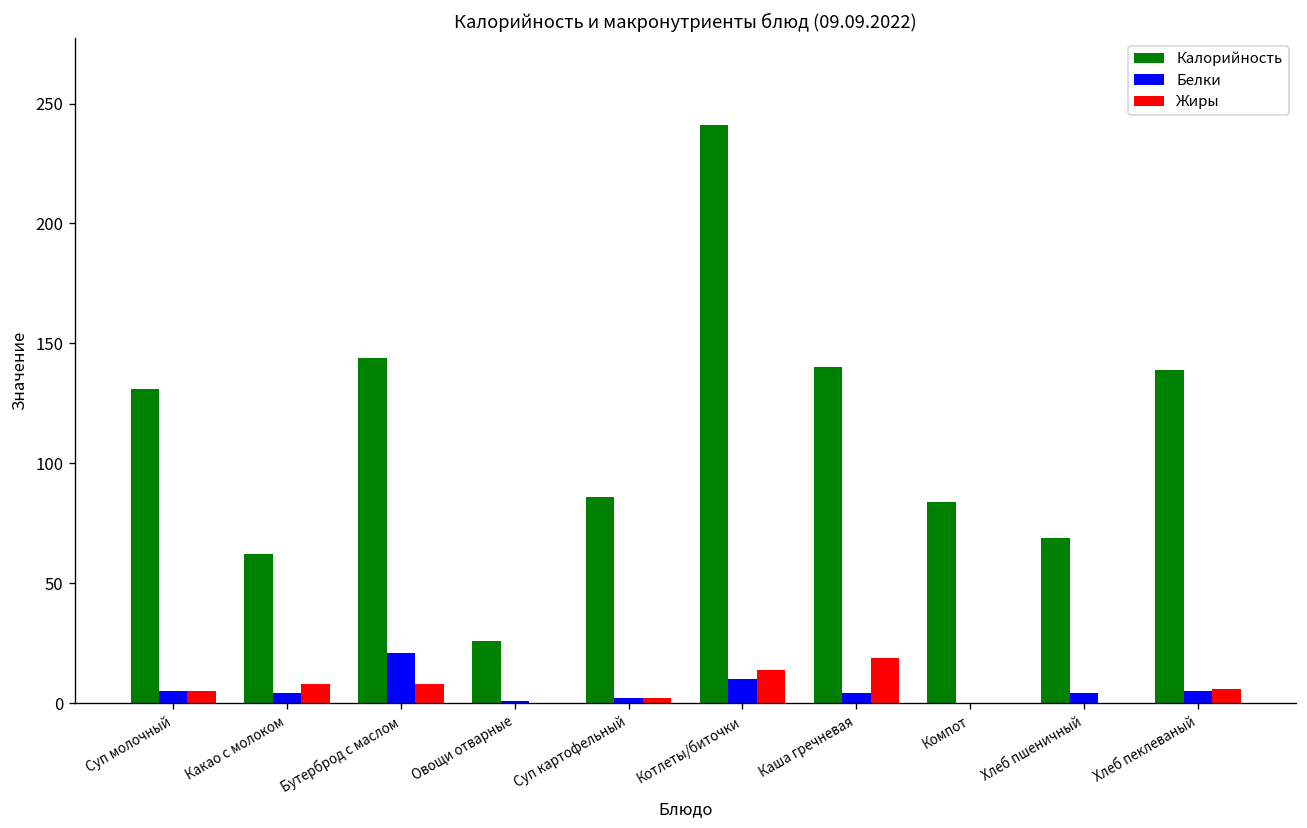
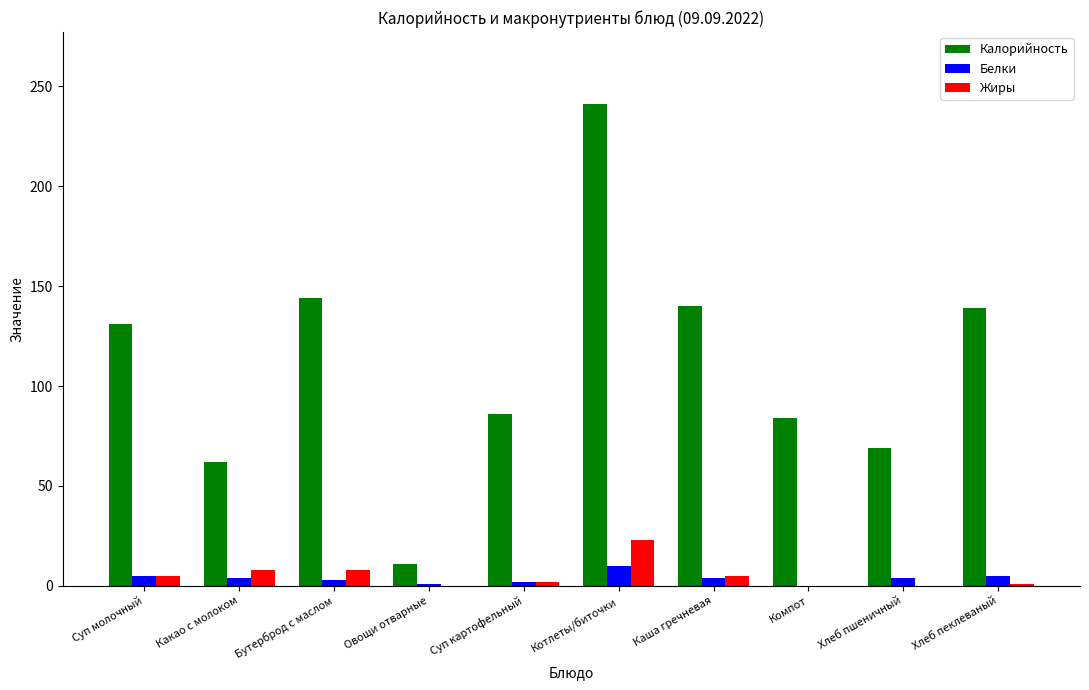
Белки, Бутерброд с маслом: 21 -> 3
Калорийность, Овощи отварные: 26 -> 11
Жиры, Котлеты/биточки: 14 -> 23
Жиры, Каша гречневая: 19 -> 5
Жиры, Хлеб пеклеваный: 6 -> 1
